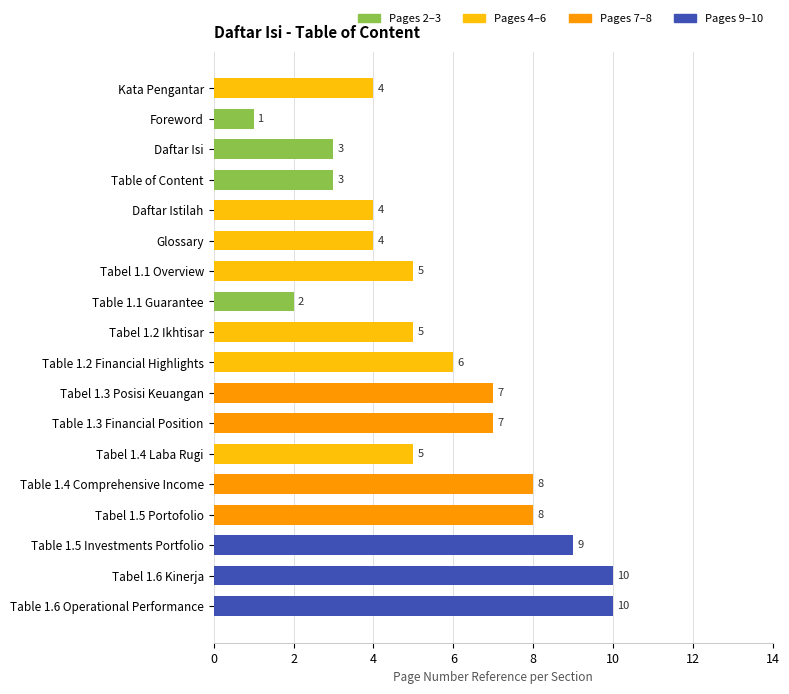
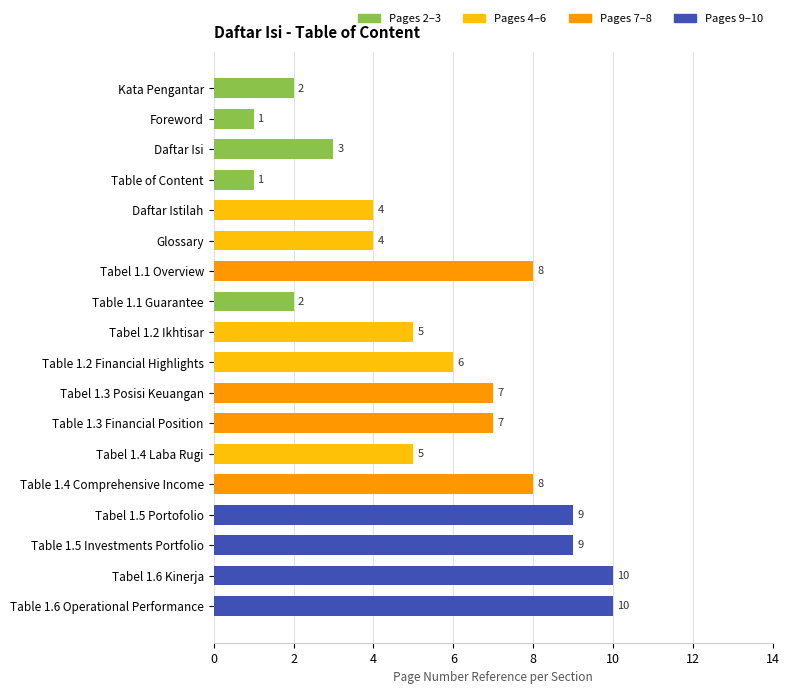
Kata Pengantar: 4 -> 2
Table of Content: 3 -> 1
Tabel 1.1 Overview: 5 -> 8
Tabel 1.5 Portofolio: 8 -> 9
